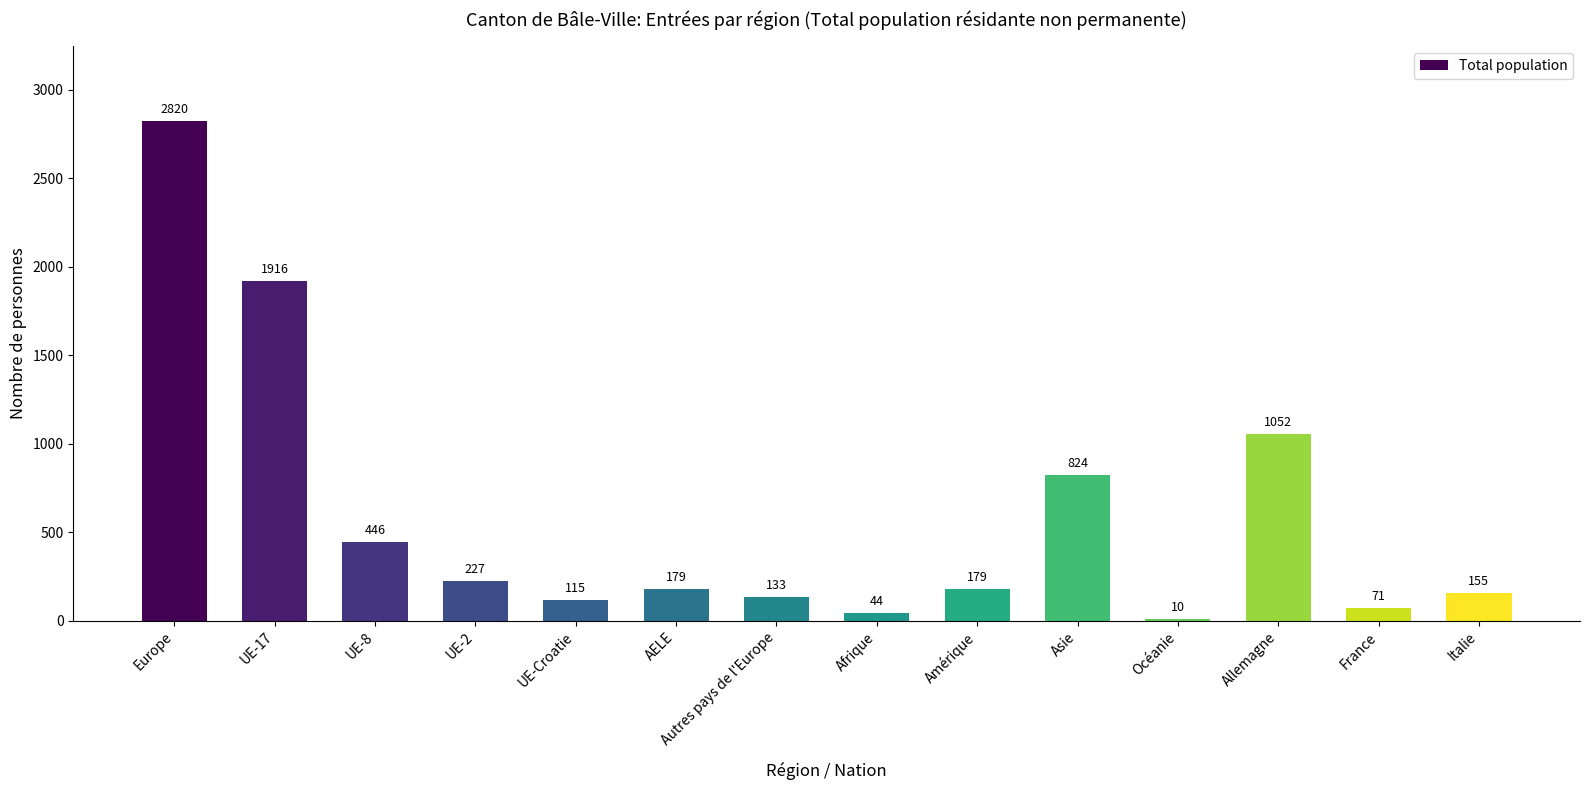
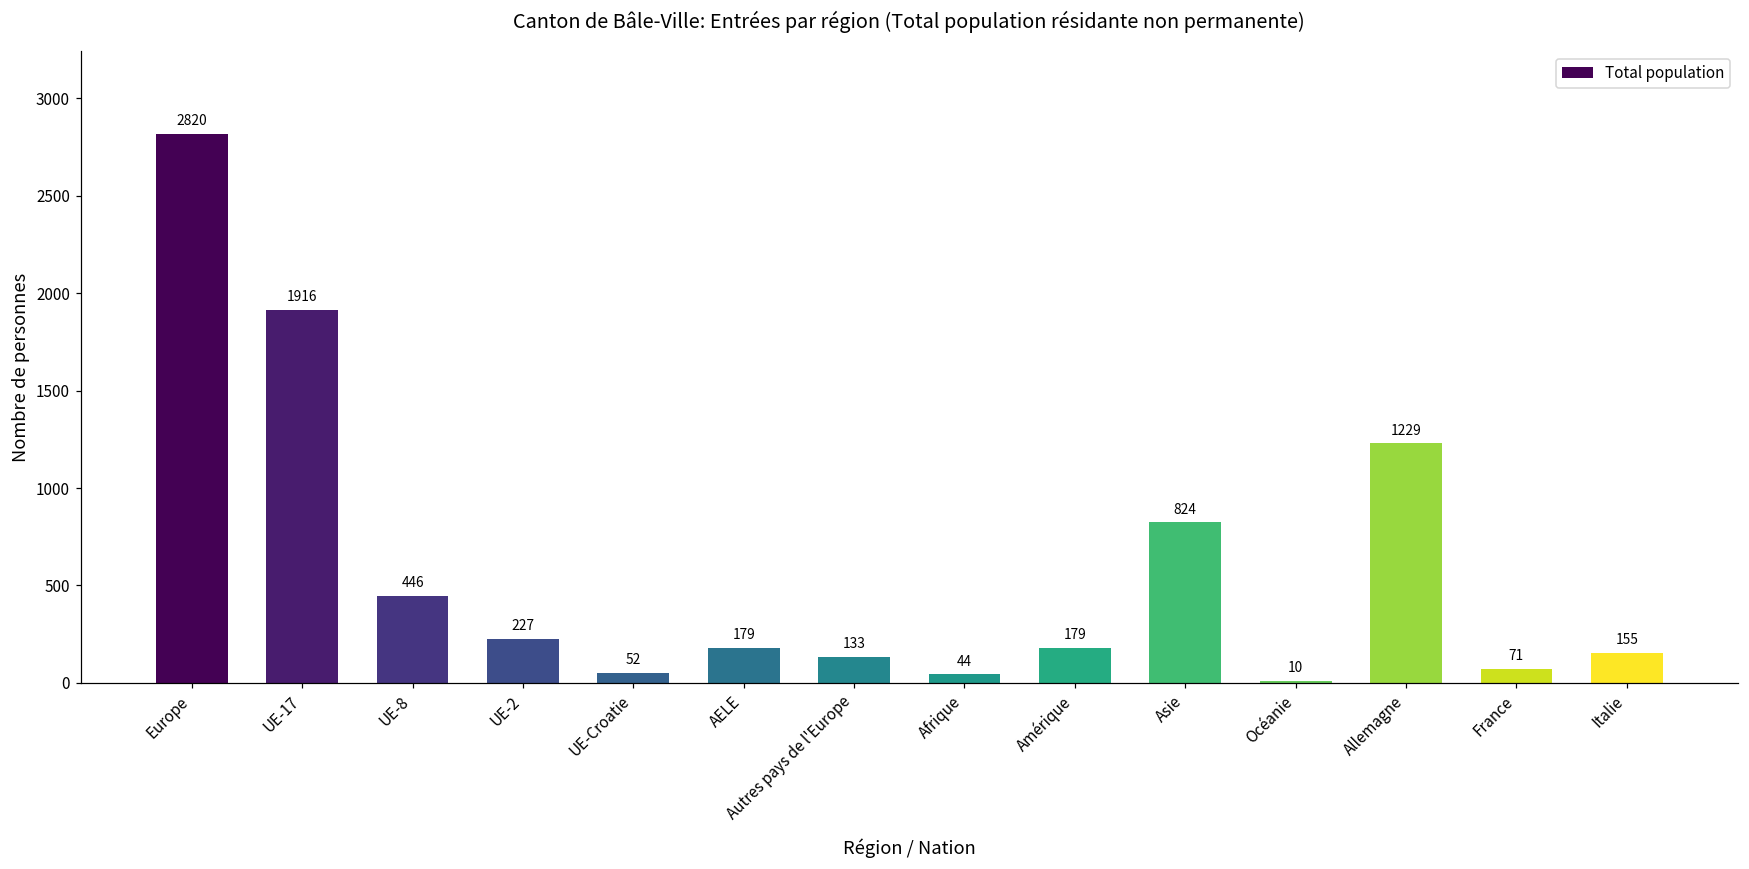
UE-Croatie: 115 -> 52
Allemagne: 1052 -> 1229
